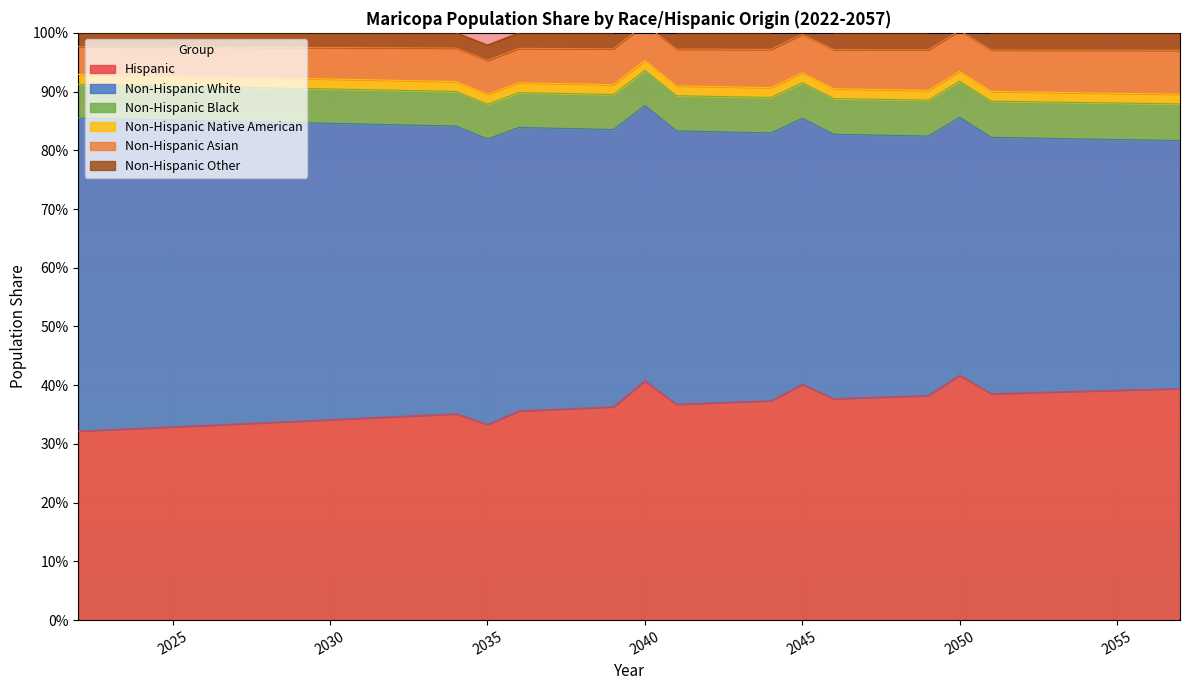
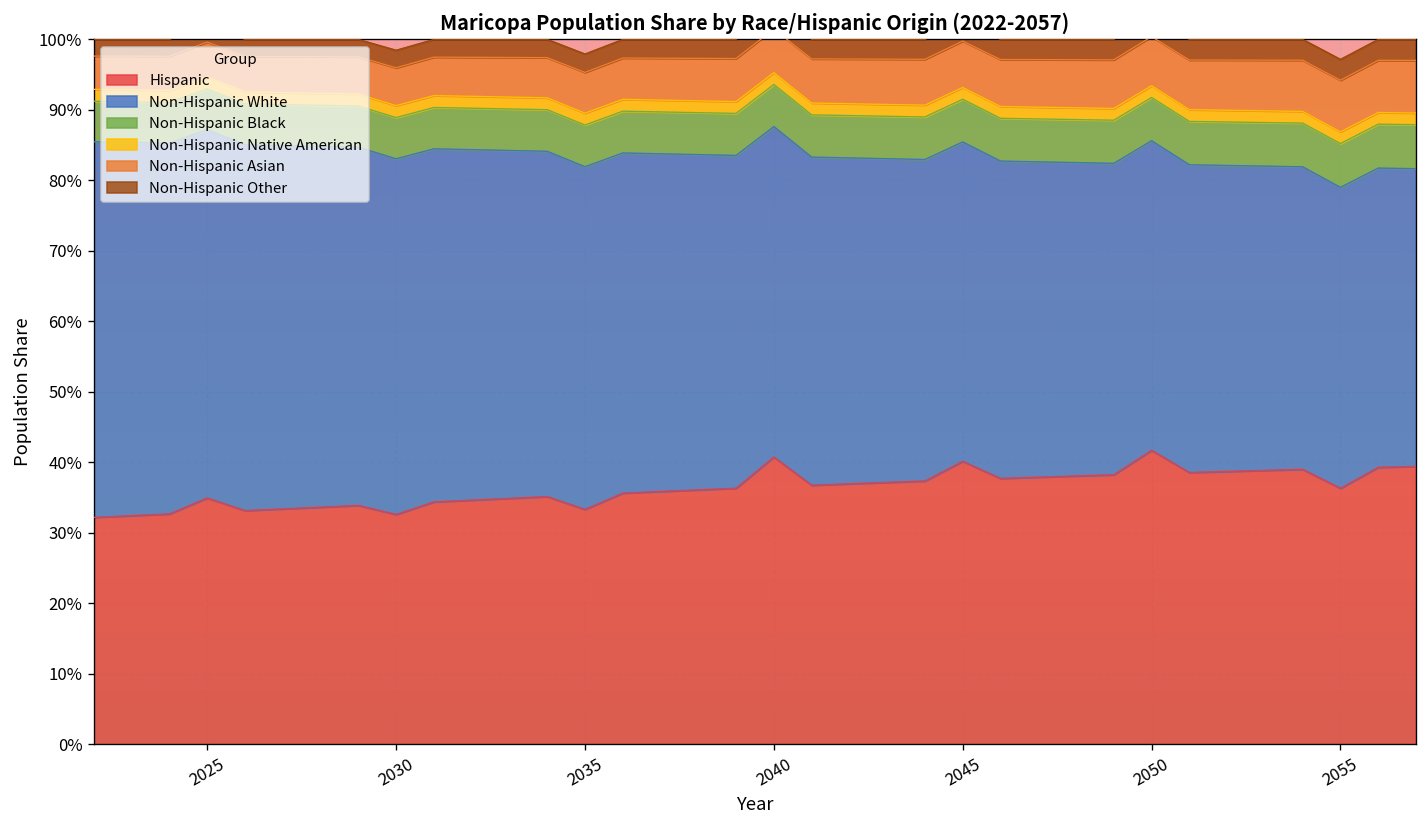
Hispanic, 2025: 33% -> 35%
Hispanic, 2030: 34% -> 33%
Hispanic, 2055: 39% -> 36%
